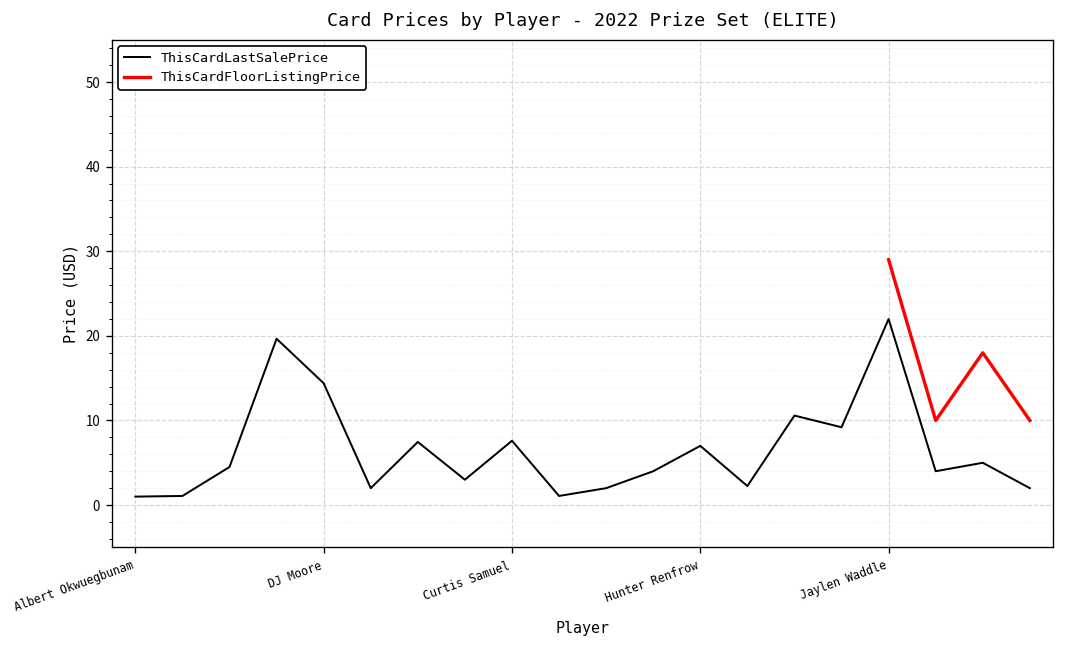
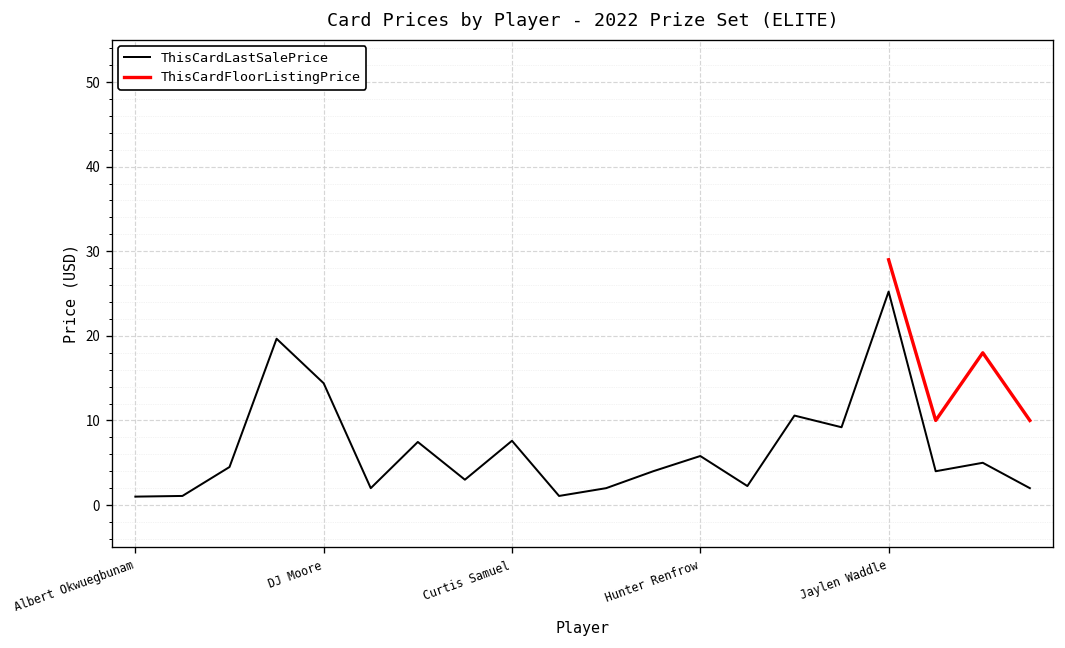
ThisCardLastSalePrice, Hunter Renfrow: 7 -> 6
ThisCardLastSalePrice, Jaylen Waddle: 22 -> 25
